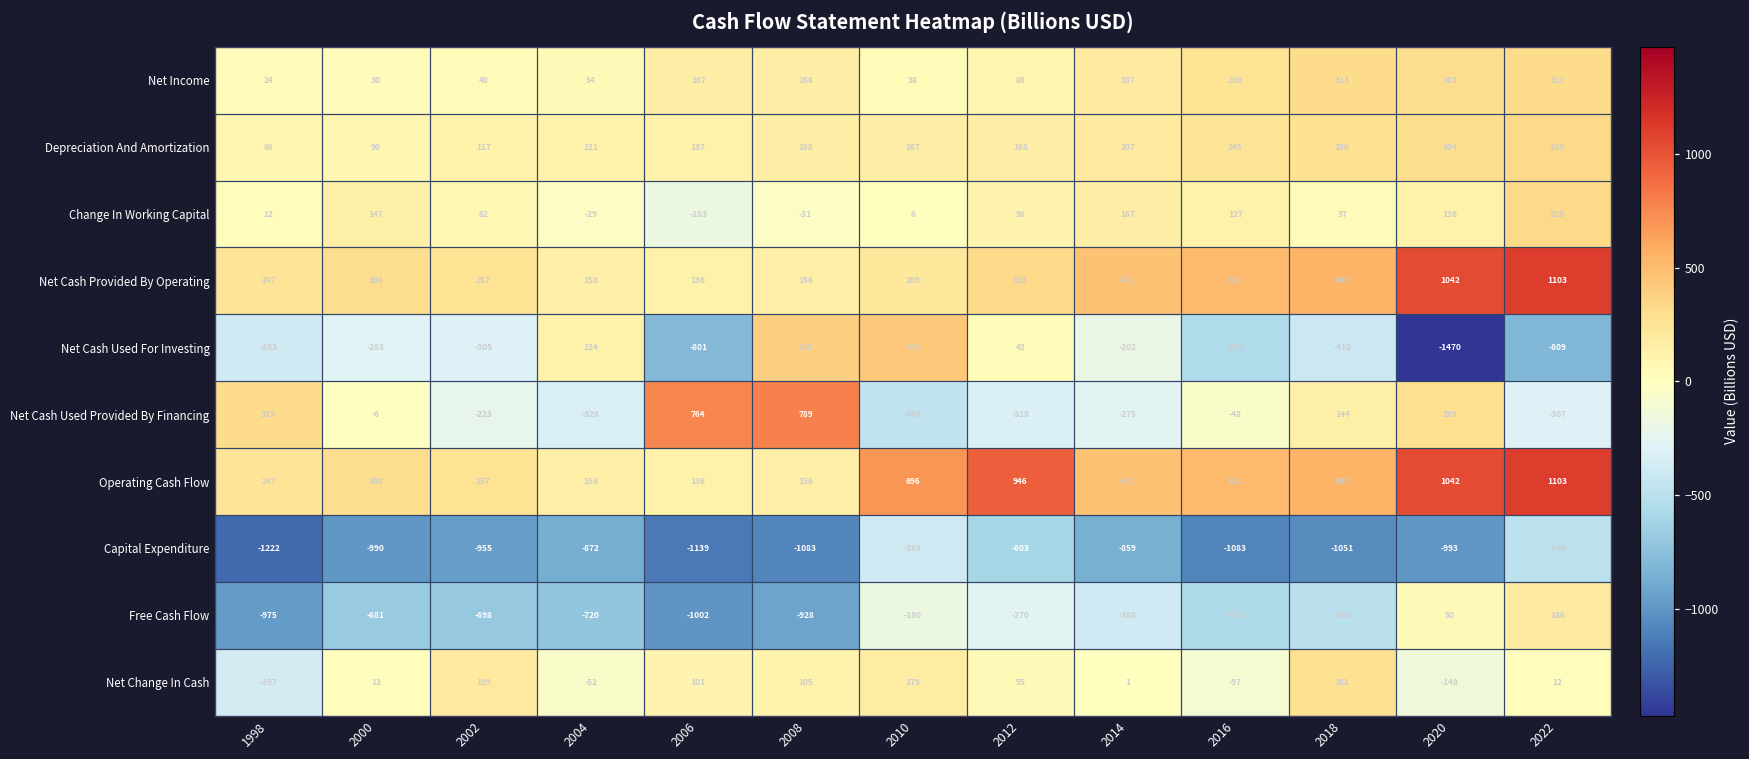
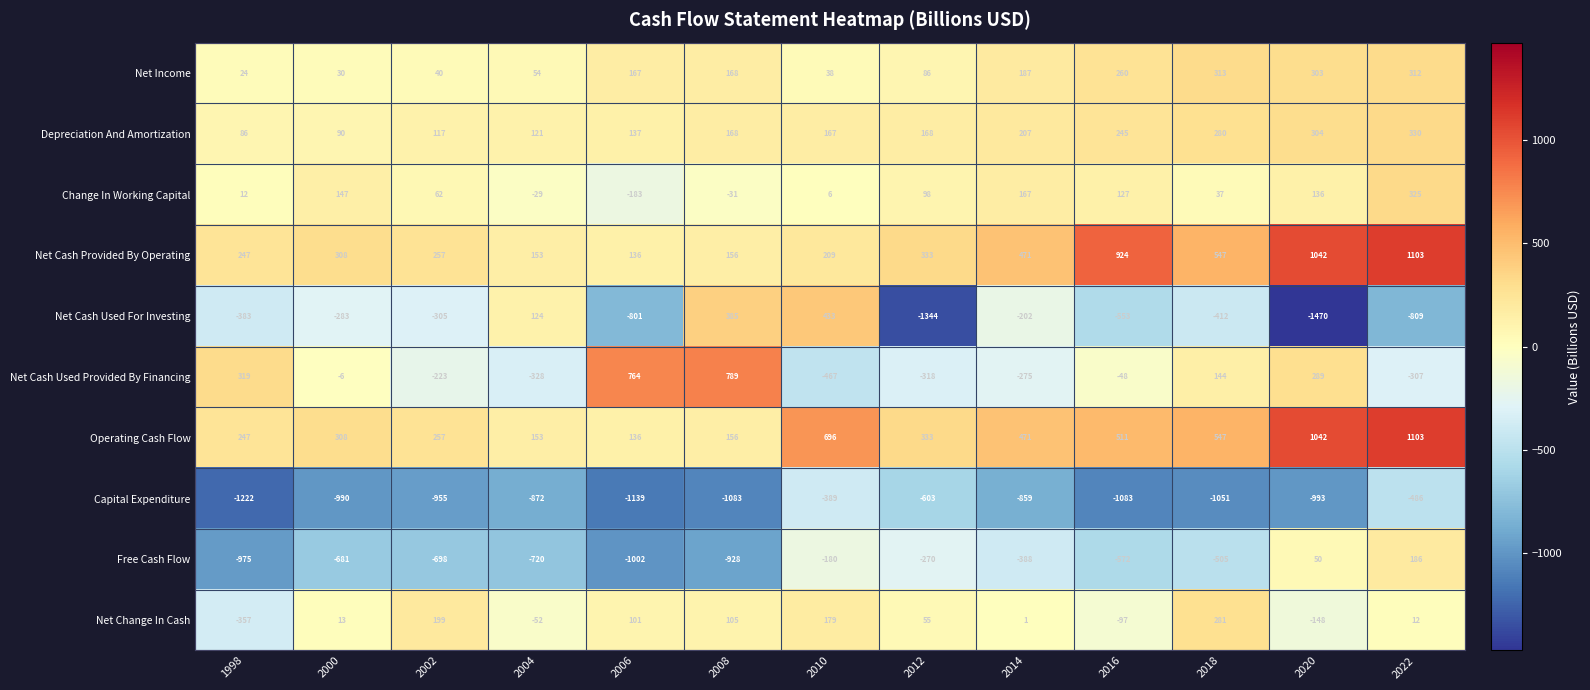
Net Cash Provided By Operating, 2016: 511 -> 924
Net Cash Used For Investing, 2012: 42 -> -1344
Operating Cash Flow, 2012: 946 -> 333
